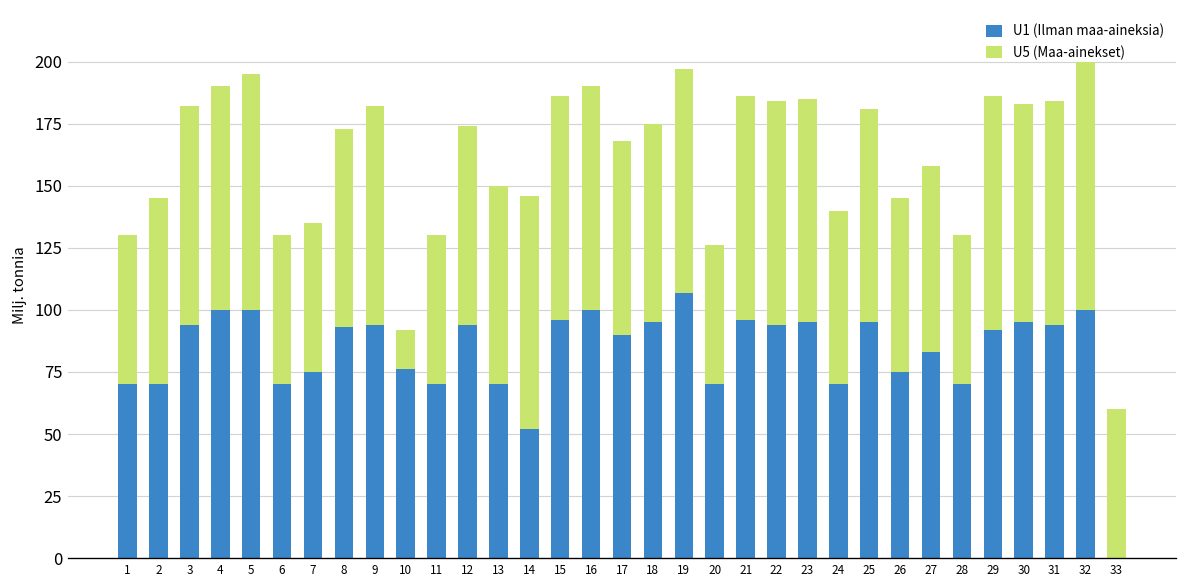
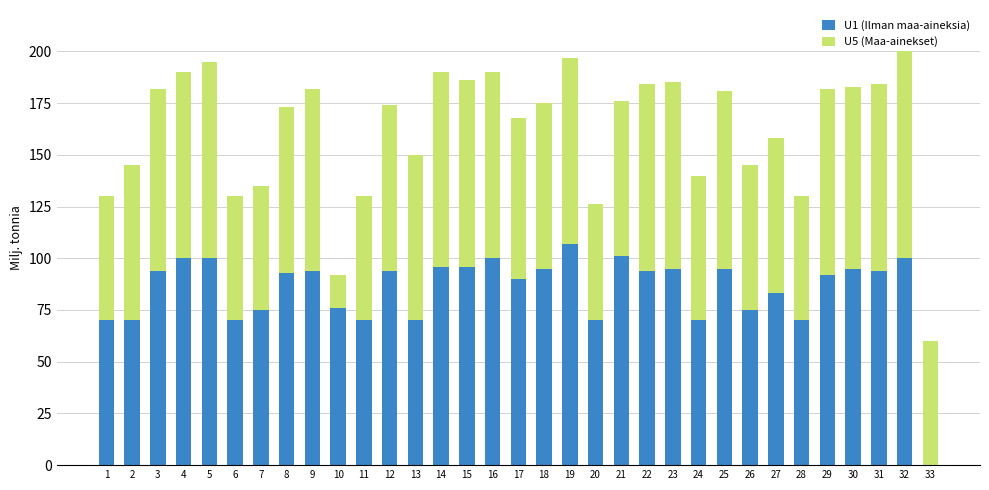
U1 (Ilman maa-aineksia), 14: 52 -> 96
U1 (Ilman maa-aineksia), 21: 96 -> 101
U5 (Maa-ainekset), 21: 90 -> 75
U5 (Maa-ainekset), 29: 94 -> 90
